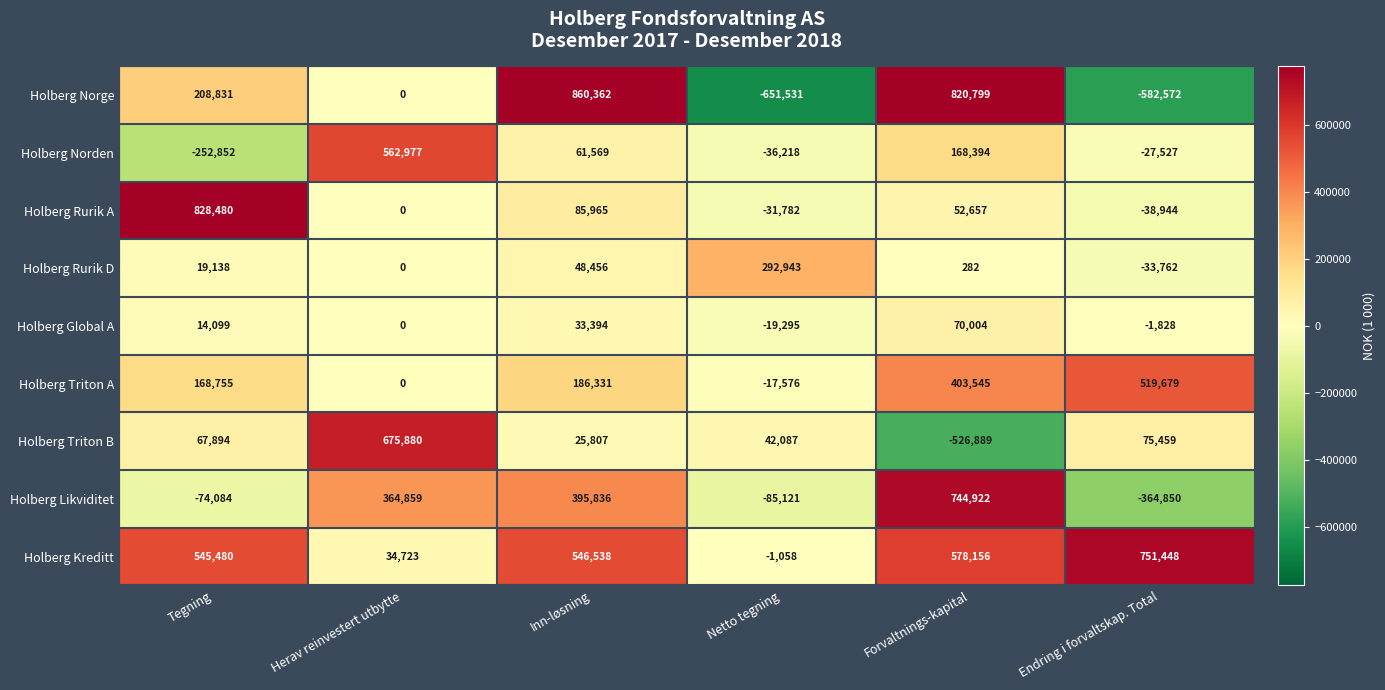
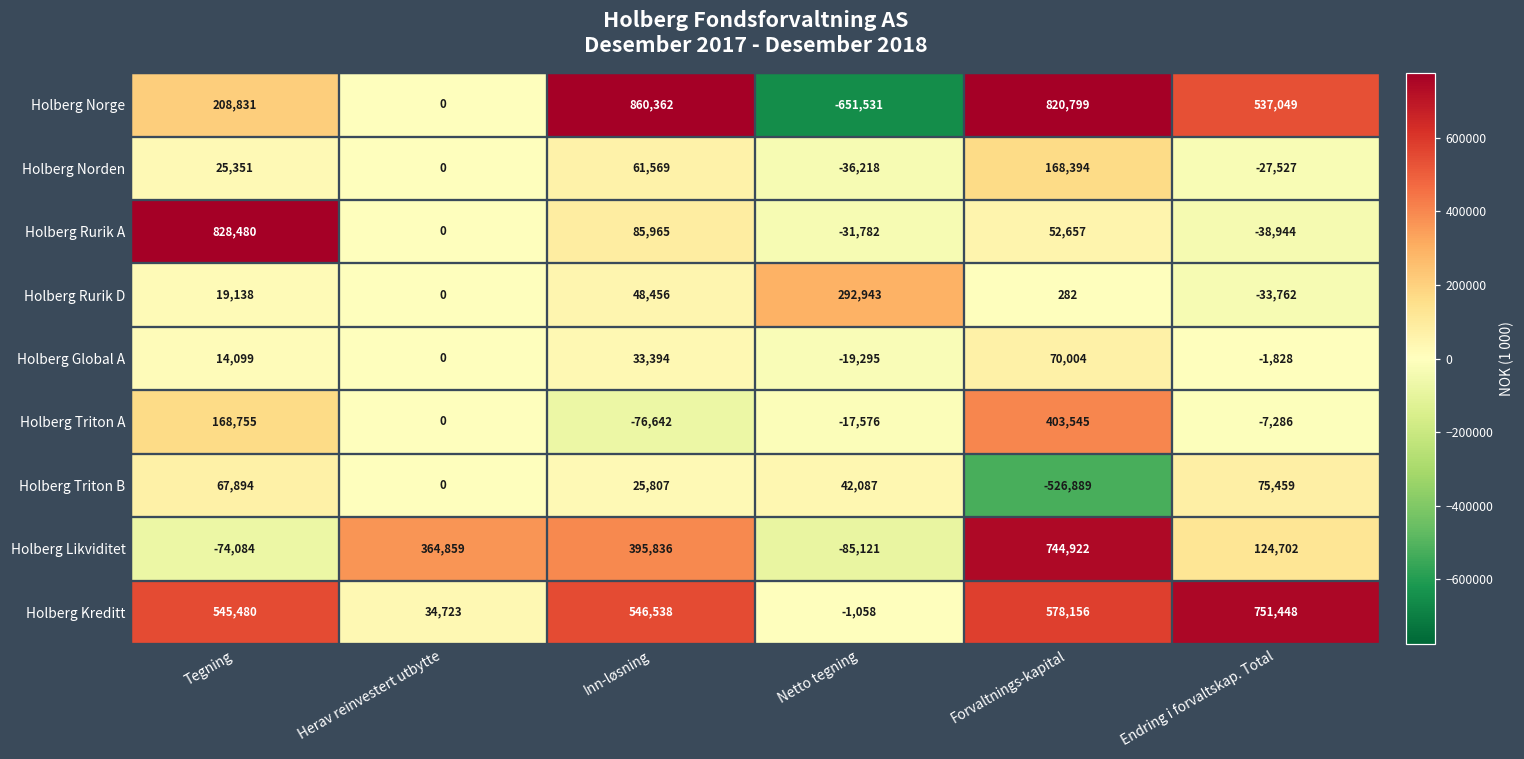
Holberg Norge, Endring i forvaltskap. Total: -582,572 -> 537,049
Holberg Norden, Tegning: -252,852 -> 25,351
Holberg Norden, Herav reinvestert utbytte: 562,977 -> 0
Holberg Triton A, Inn-løsning: 186,331 -> -76,642
Holberg Triton A, Endring i forvaltskap. Total: 519,679 -> -7,286
Holberg Triton B, Herav reinvestert utbytte: 675,880 -> 0
Holberg Likviditet, Endring i forvaltskap. Total: -364,850 -> 124,702
